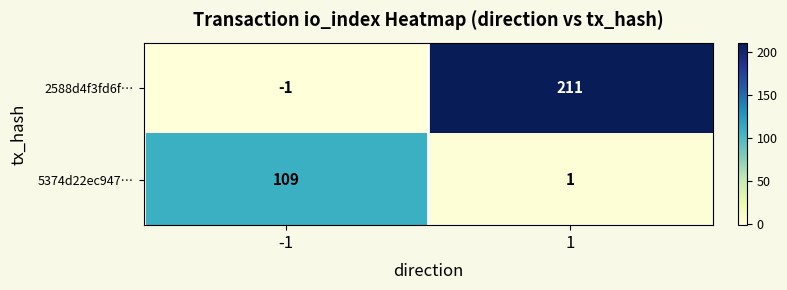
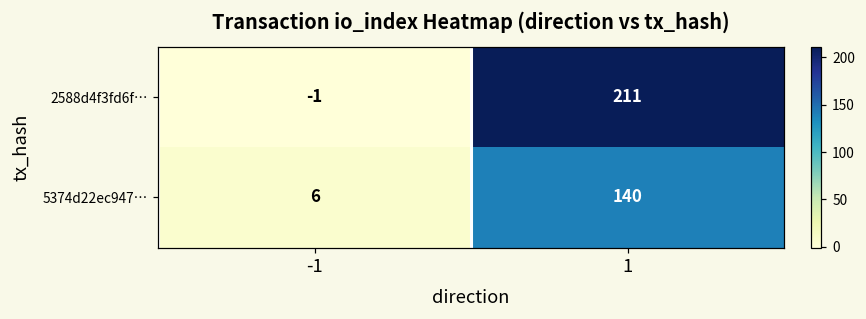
5374d22ec947…, -1: 109 -> 6
5374d22ec947…, 1: 1 -> 140
